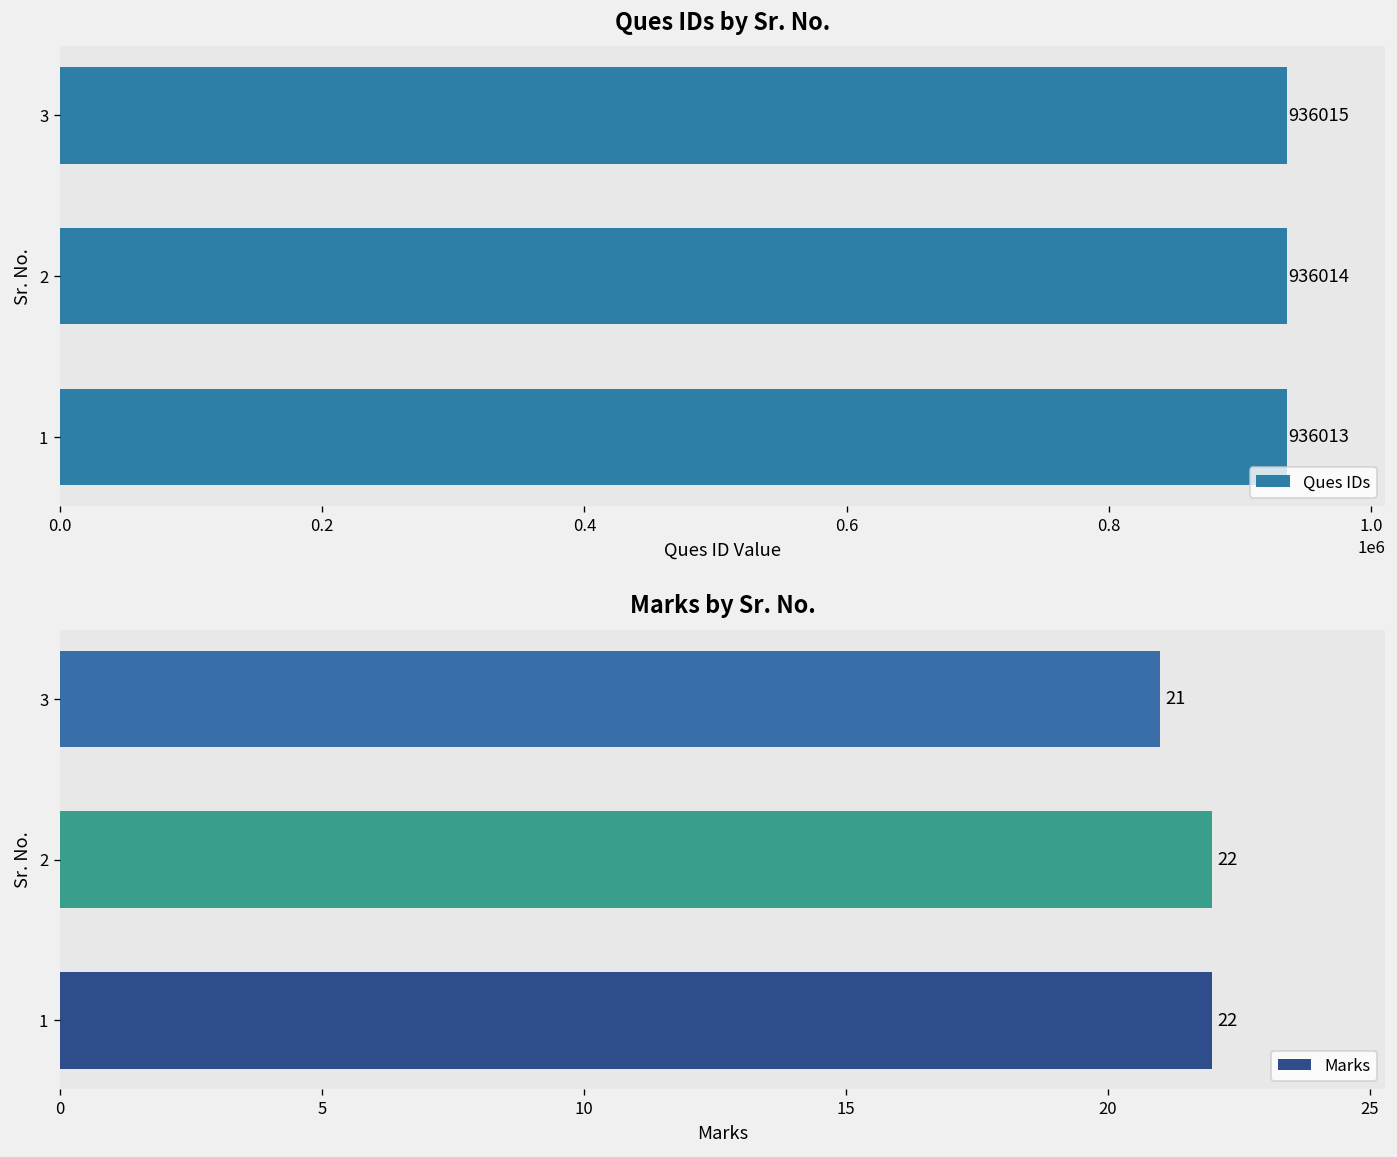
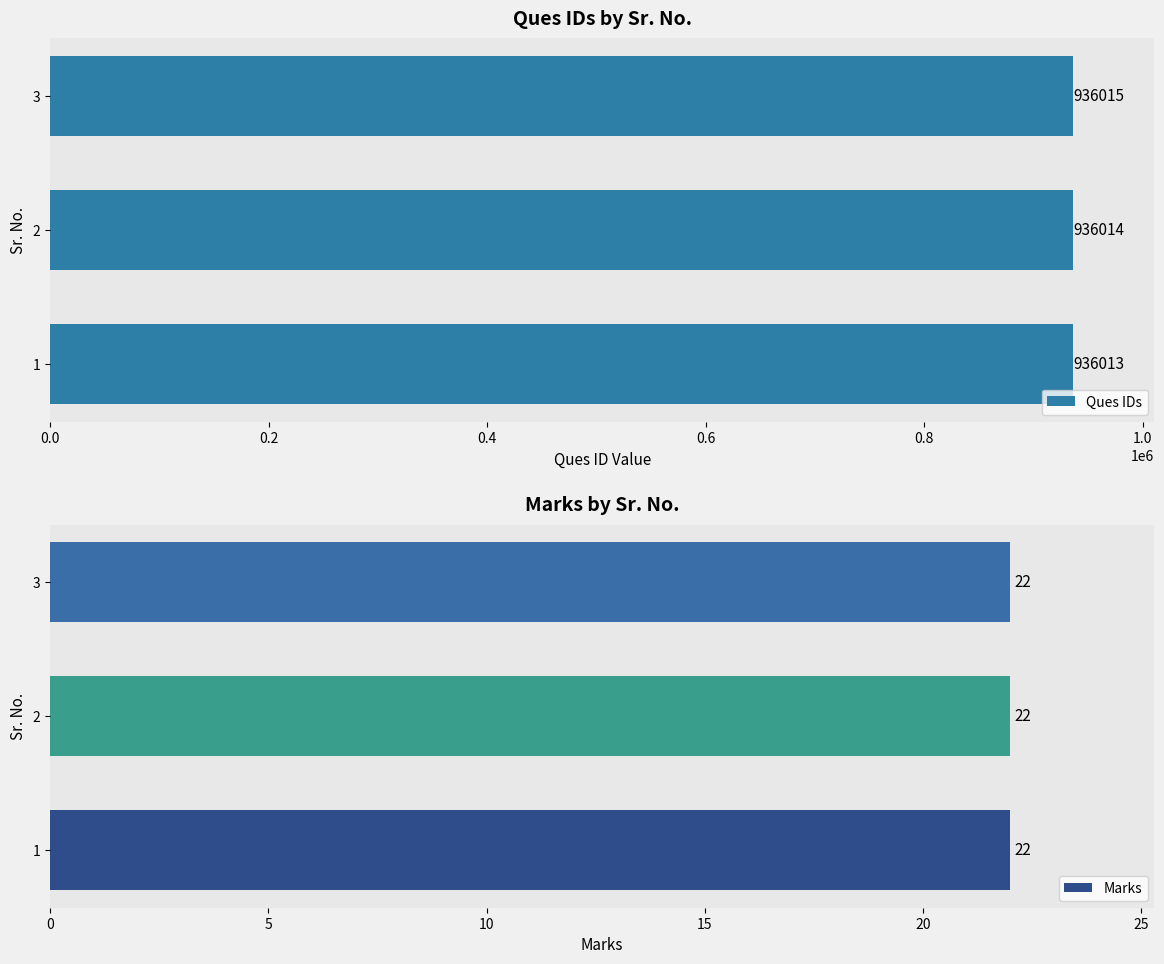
Marks by Sr. No., 3: 21 -> 22
